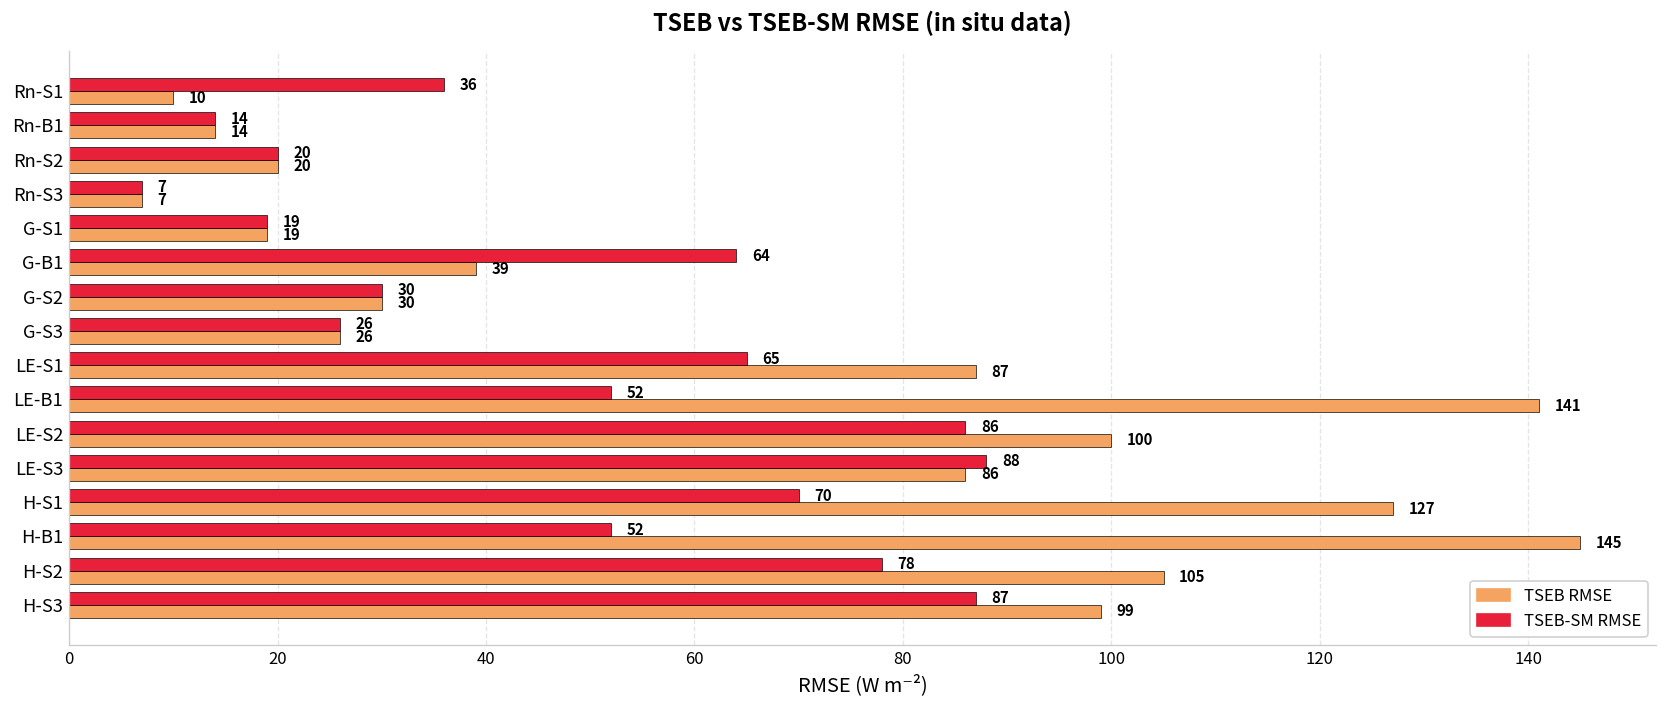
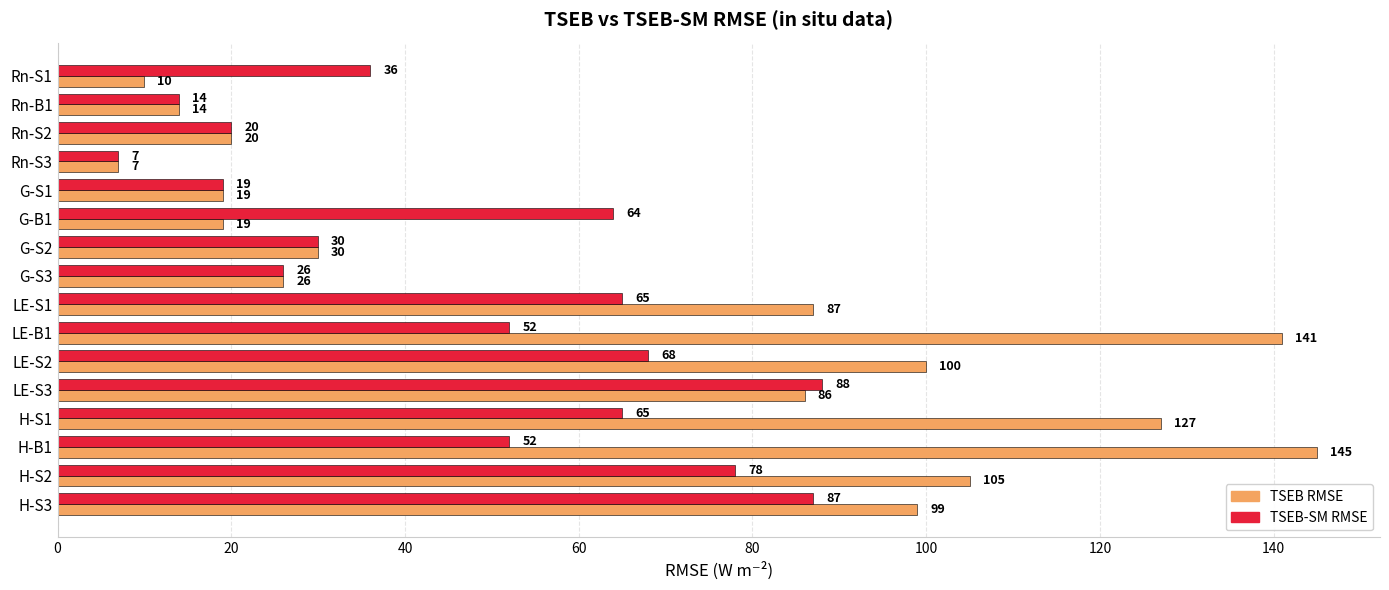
TSEB RMSE, G-B1: 39 -> 19
TSEB-SM RMSE, LE-S2: 86 -> 68
TSEB-SM RMSE, H-S1: 70 -> 65
